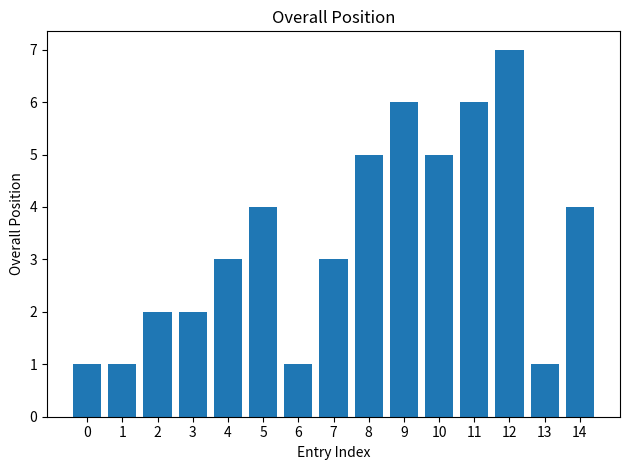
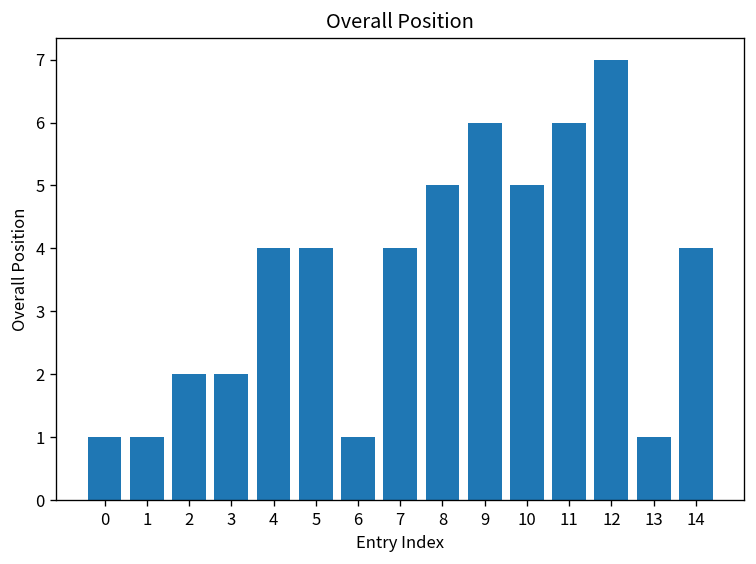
4: 3 -> 4
7: 3 -> 4
